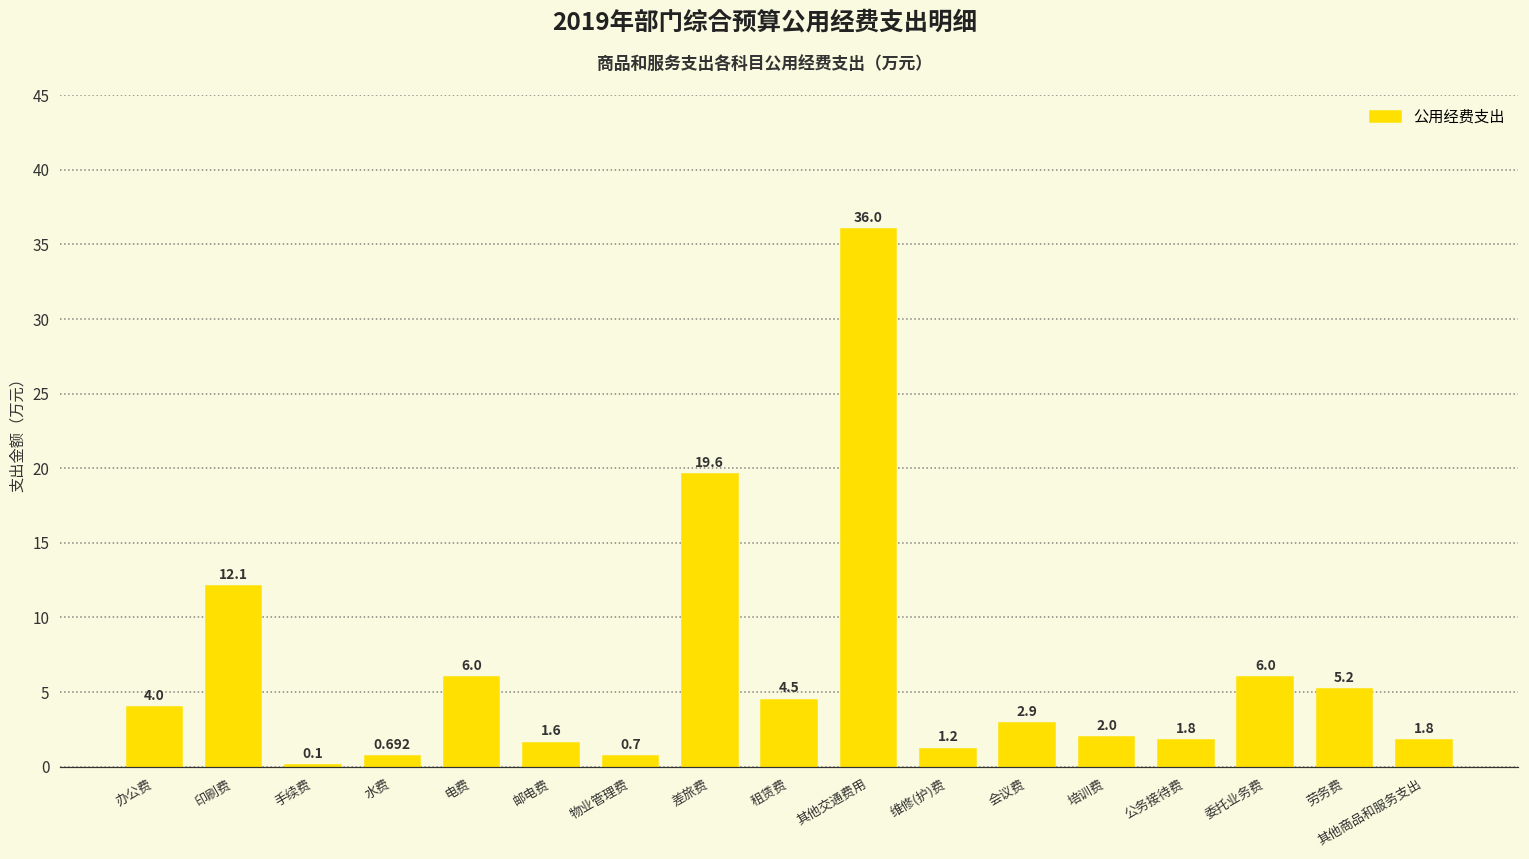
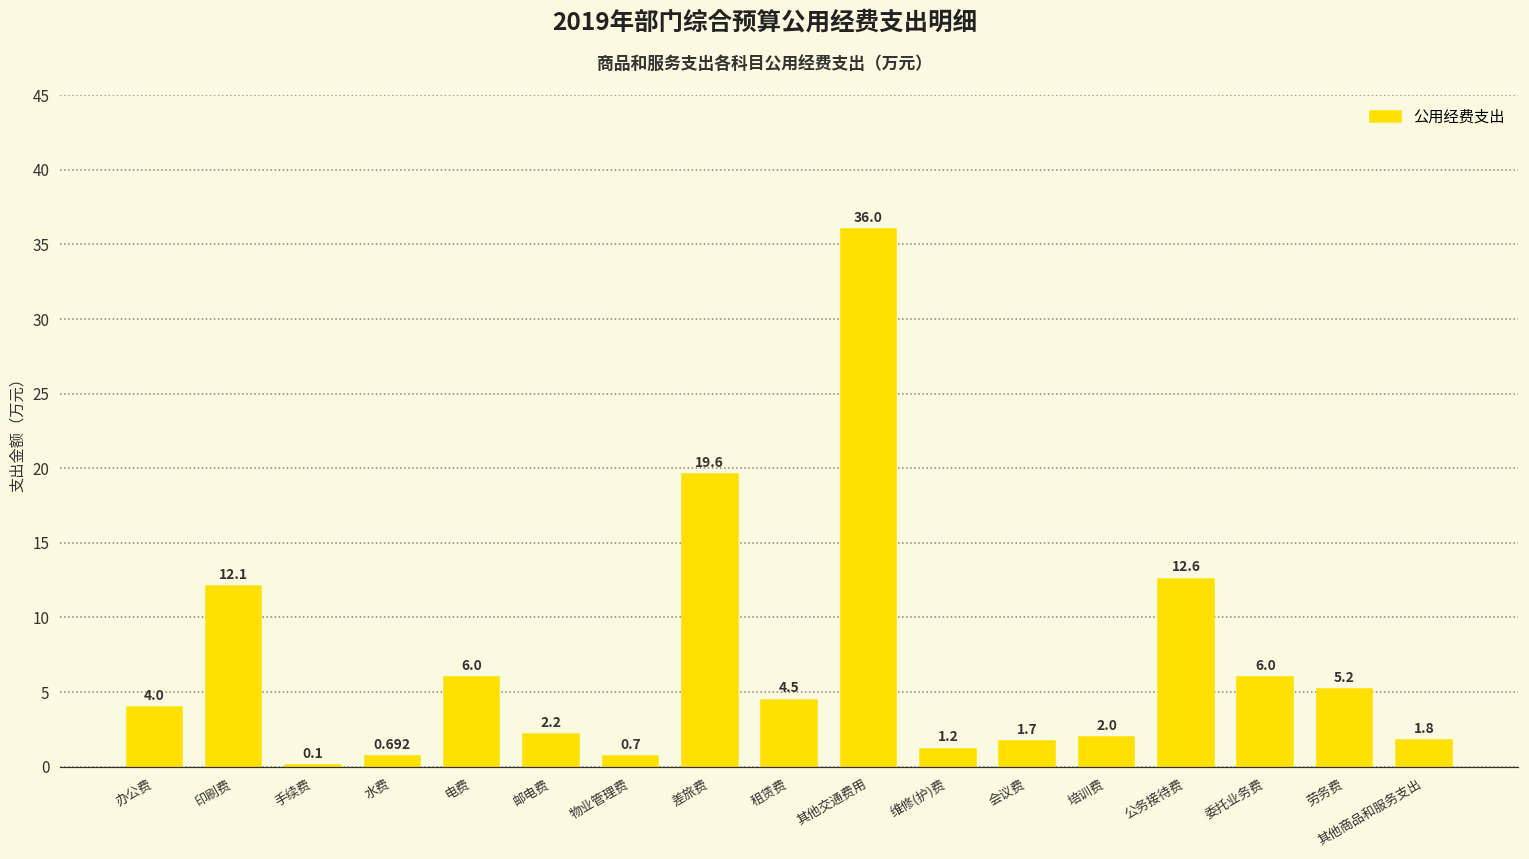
邮电费: 1.6 -> 2.2
会议费: 2.9 -> 1.7
公务接待费: 1.8 -> 12.6
